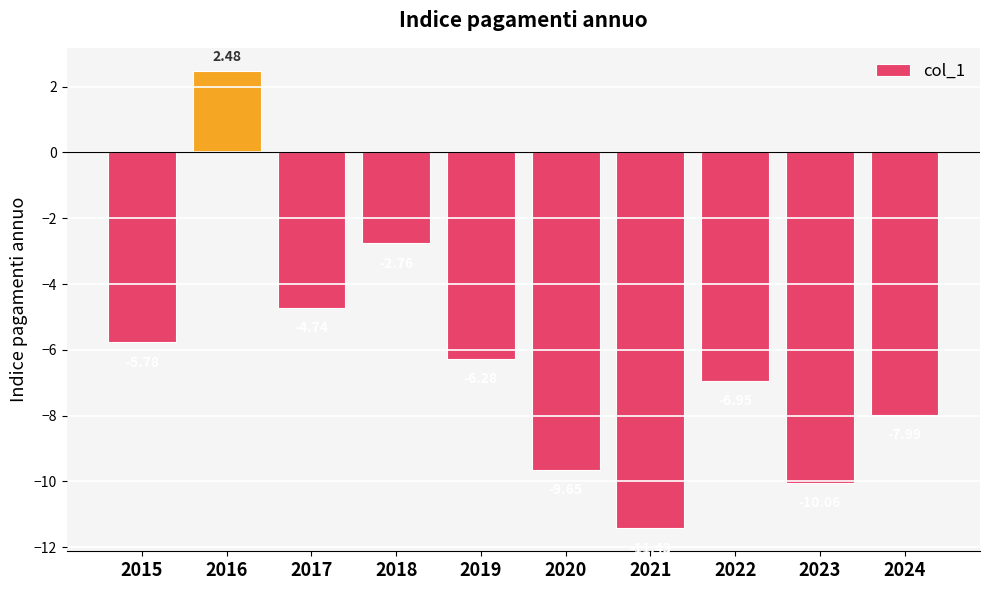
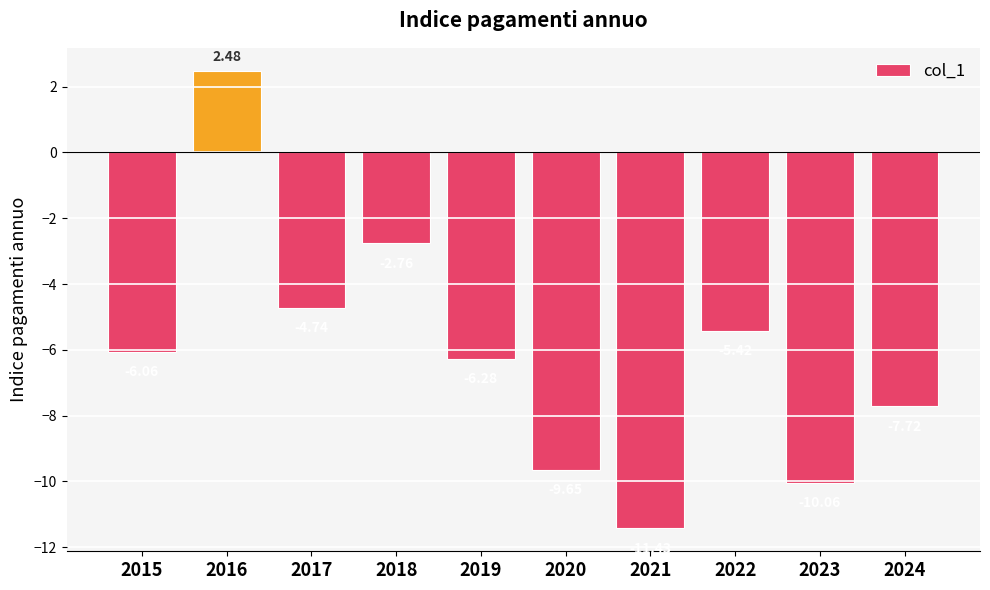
2015: -5.8 -> -6.1
2022: -7.0 -> -5.4
2024: -8.0 -> -7.7
